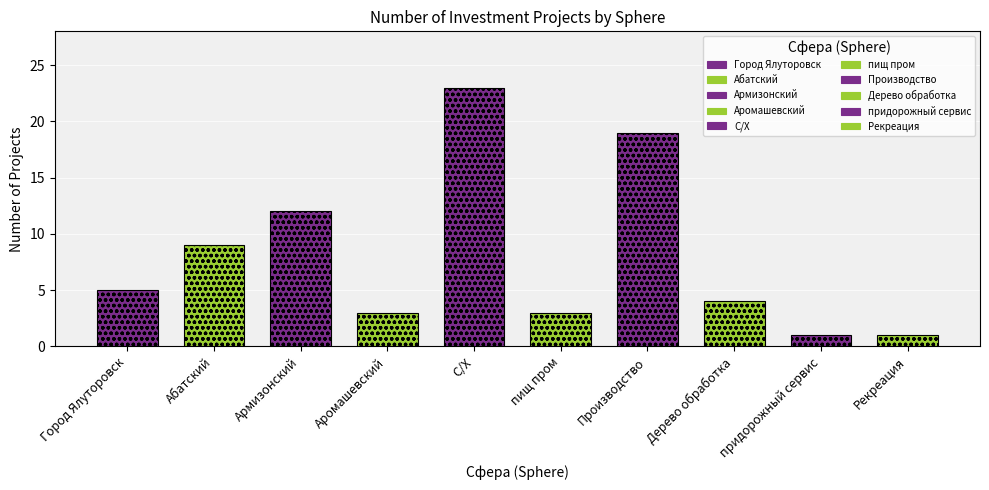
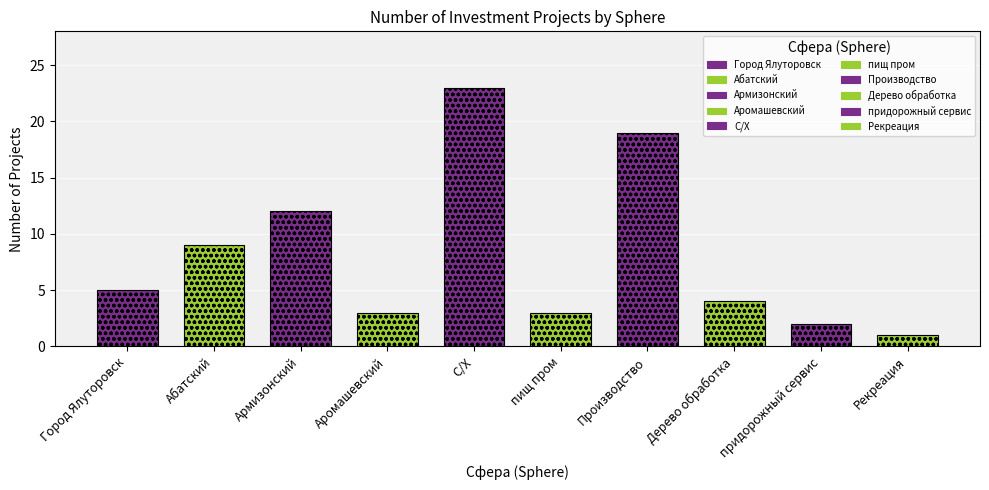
придорожный сервис: 1 -> 2
